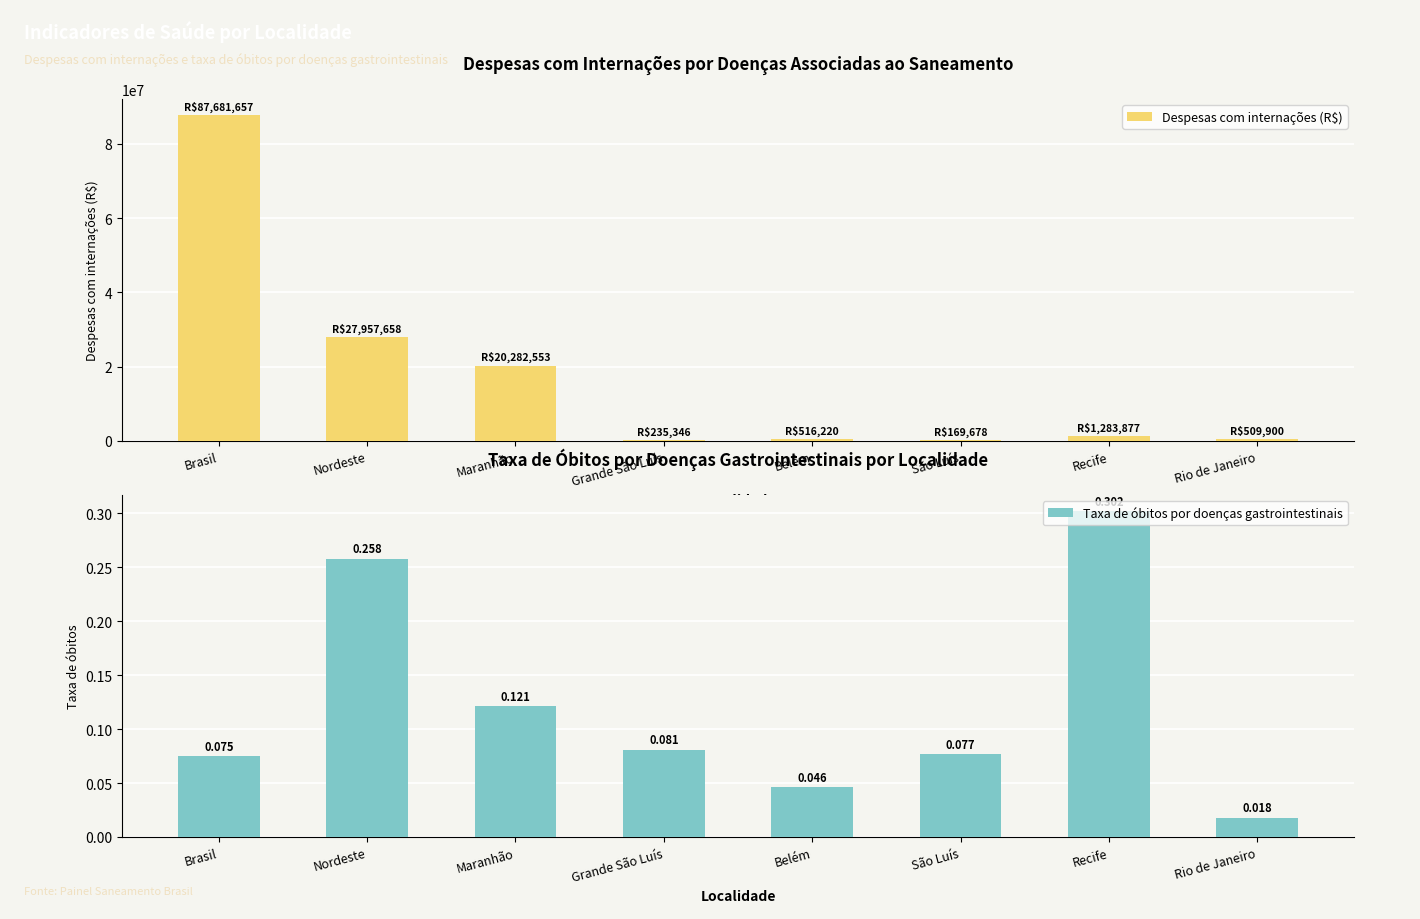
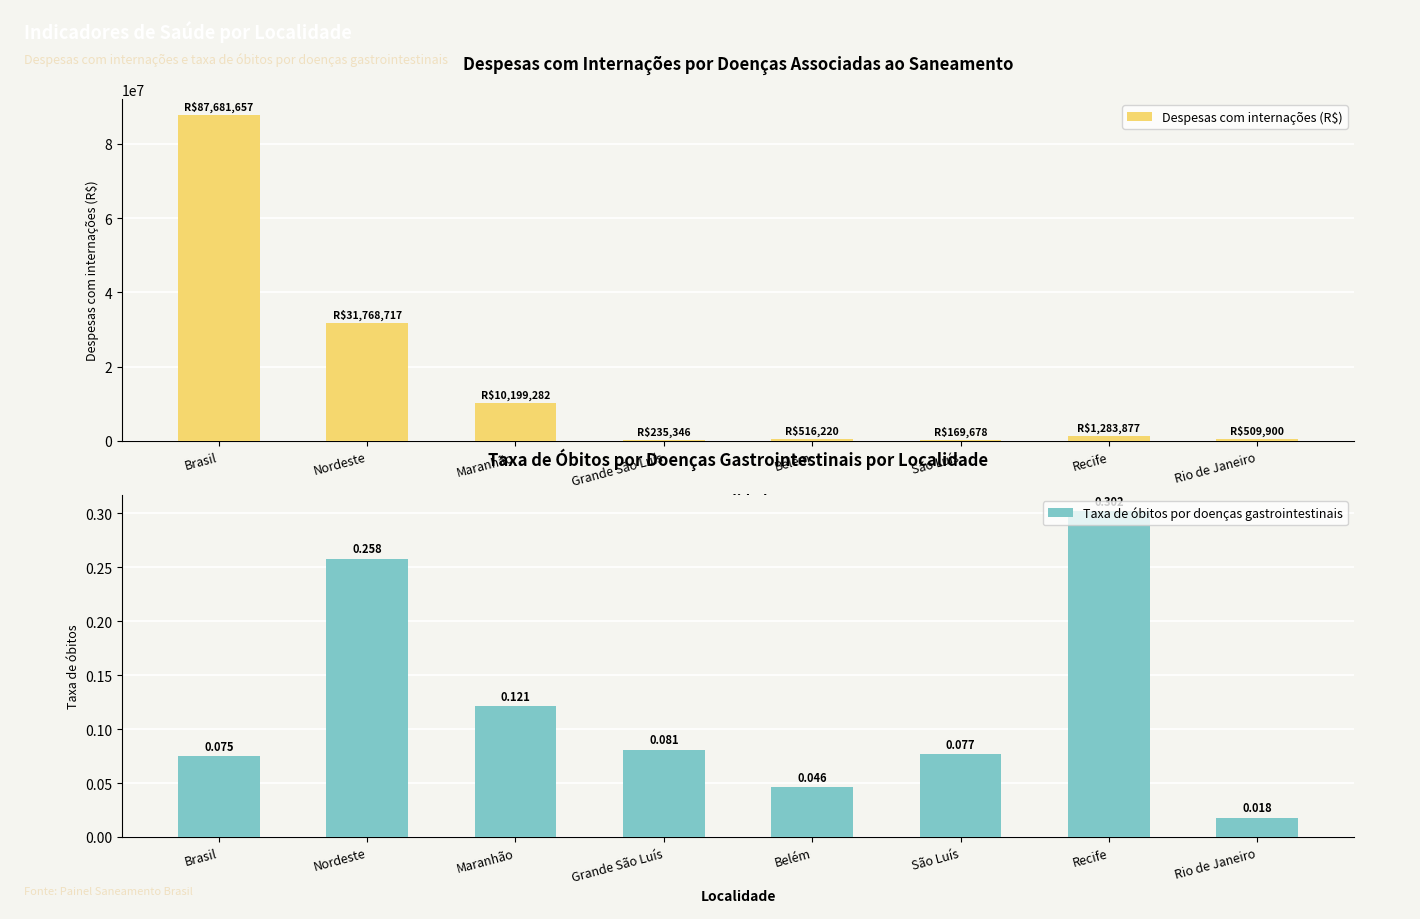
Despesas com Internações por Doenças Associadas ao Saneamento, Nordeste: $27,957,658 -> $31,768,717
Despesas com Internações por Doenças Associadas ao Saneamento, Maranhão: $20,282,553 -> $10,199,282
